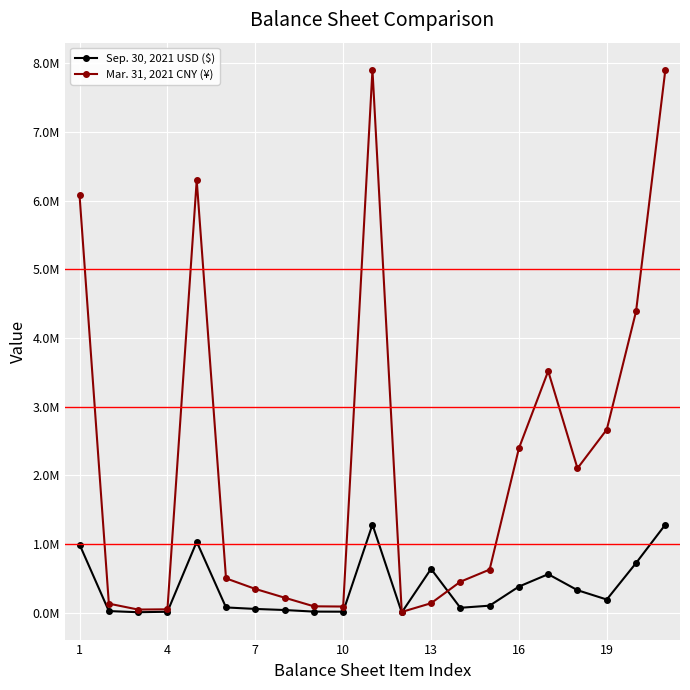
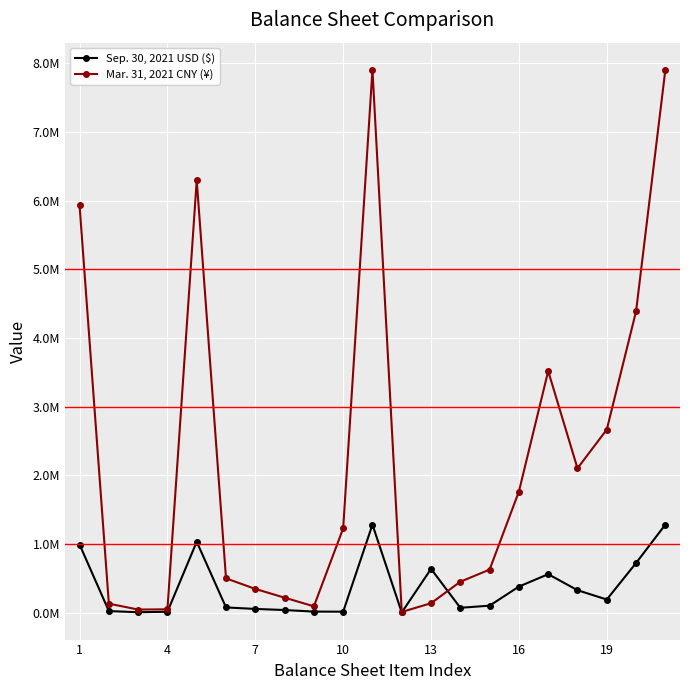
Mar. 31, 2021 CNY (¥), 1: 6100000 -> 5900000
Mar. 31, 2021 CNY (¥), 10: 100000 -> 1200000
Mar. 31, 2021 CNY (¥), 16: 2400000 -> 1800000
